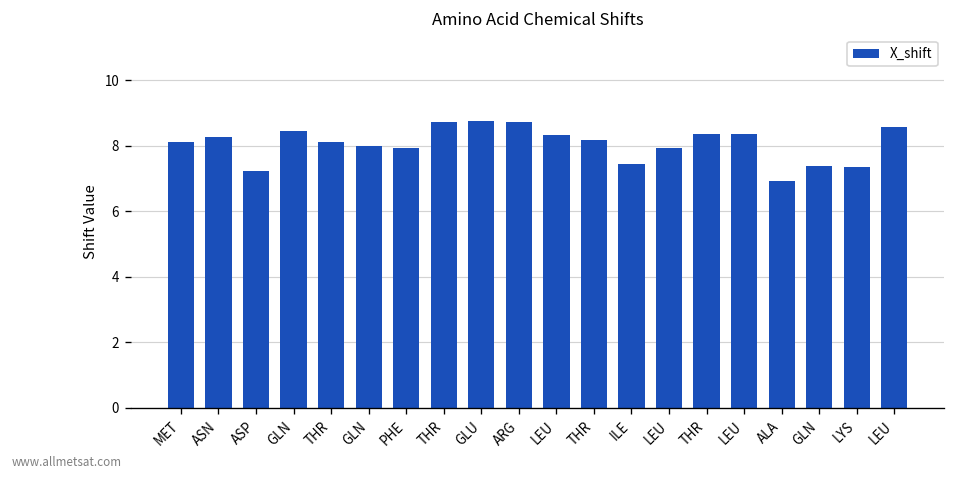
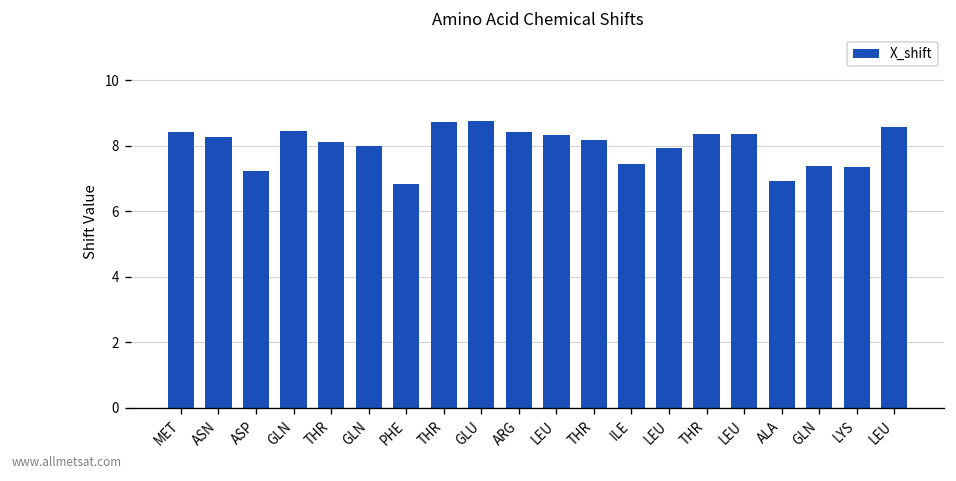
MET: 8.1 -> 8.4
PHE: 7.9 -> 6.8
ARG: 8.7 -> 8.4
